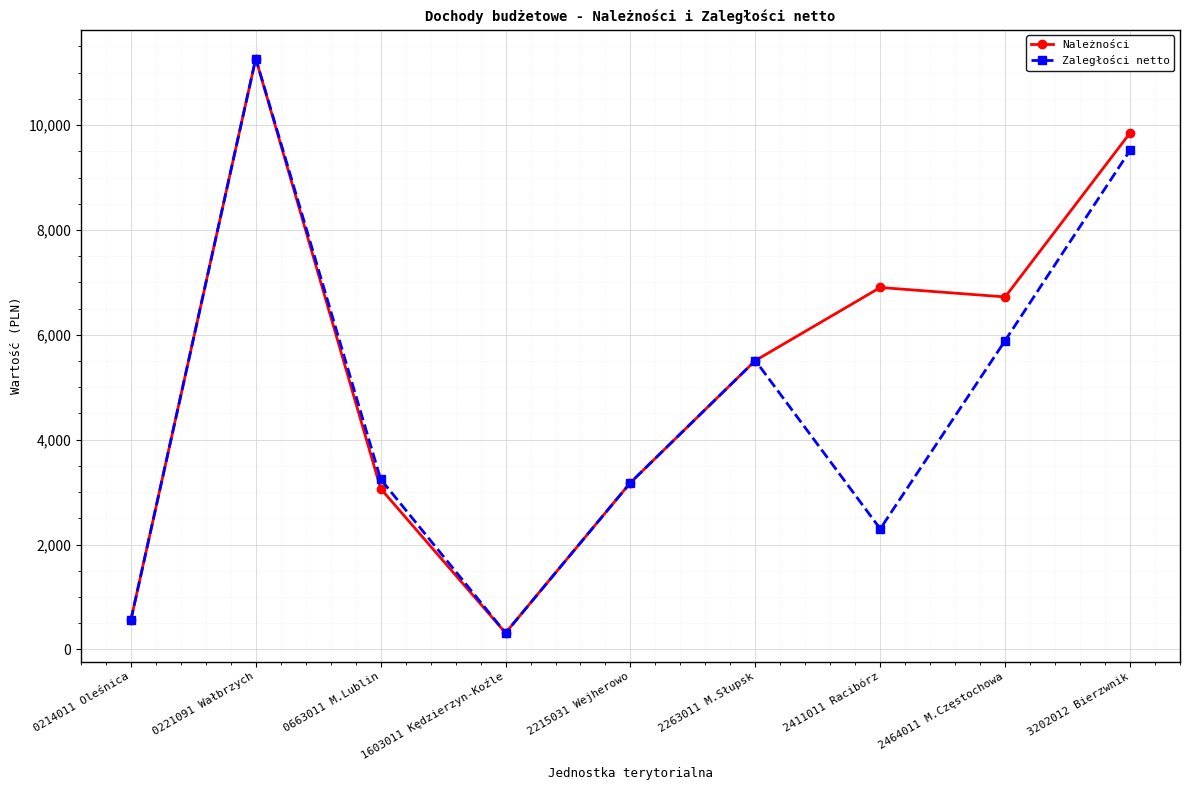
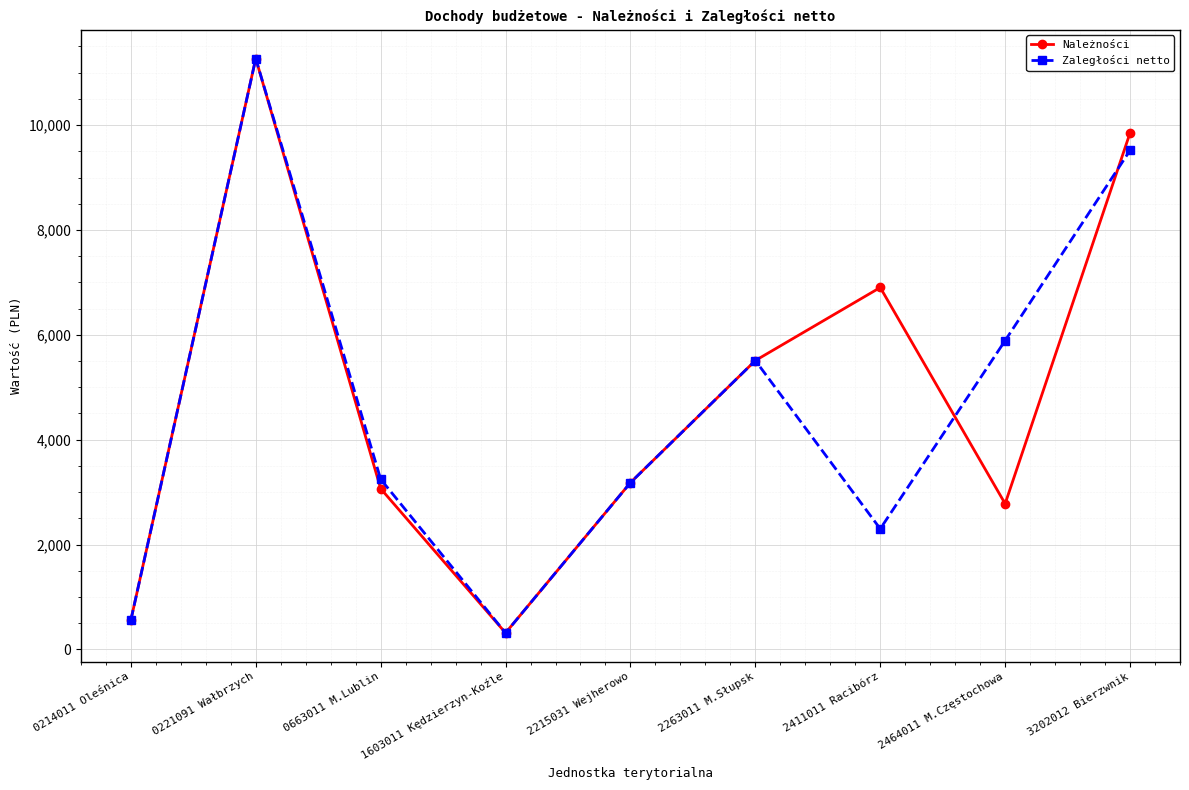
Należności, 2464011 M.Częstochowa: 6,700 -> 2,800
